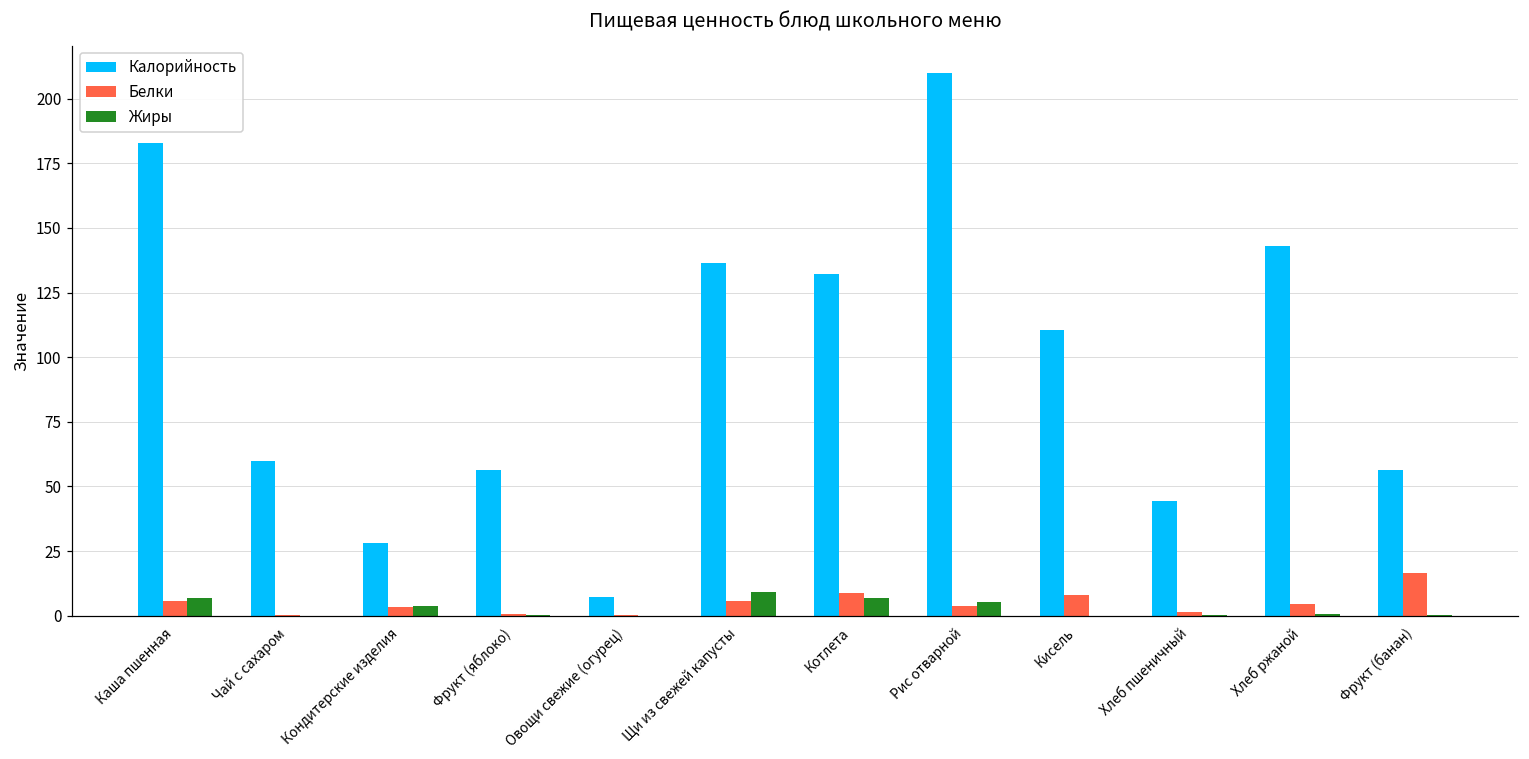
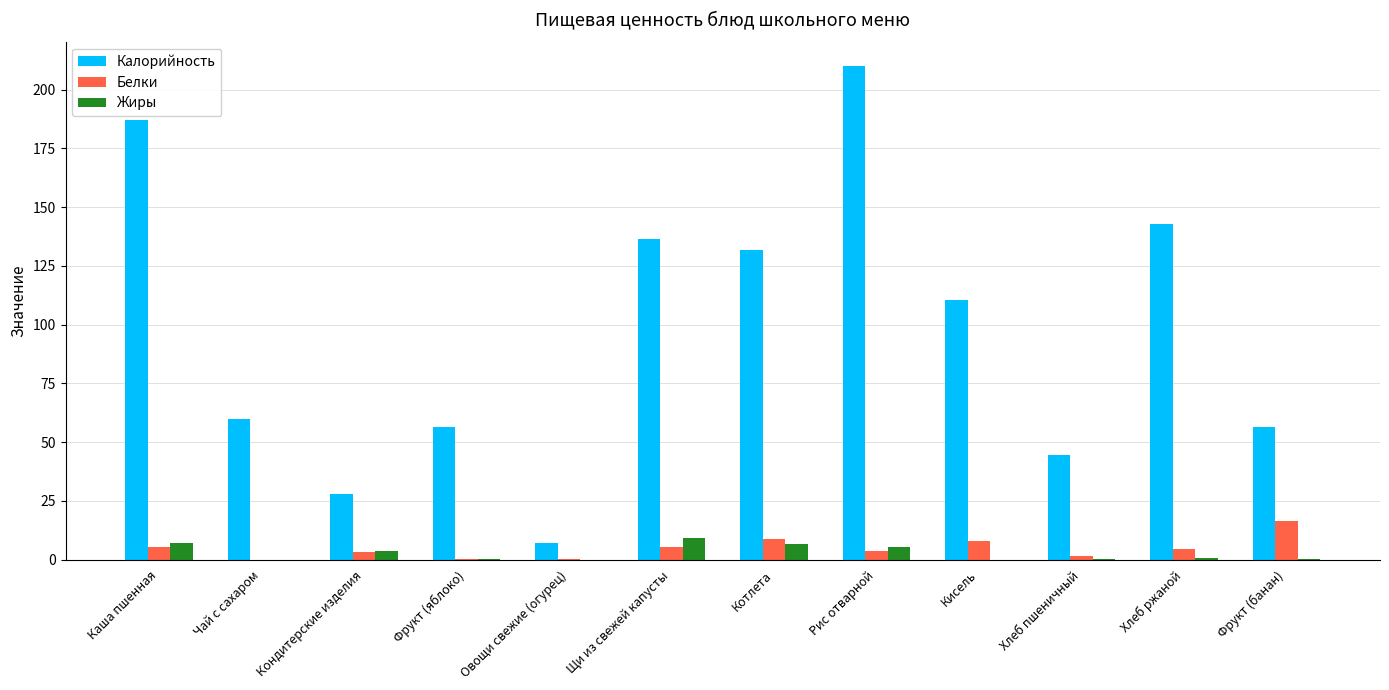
Калорийность, Каша пшенная: 183 -> 187
